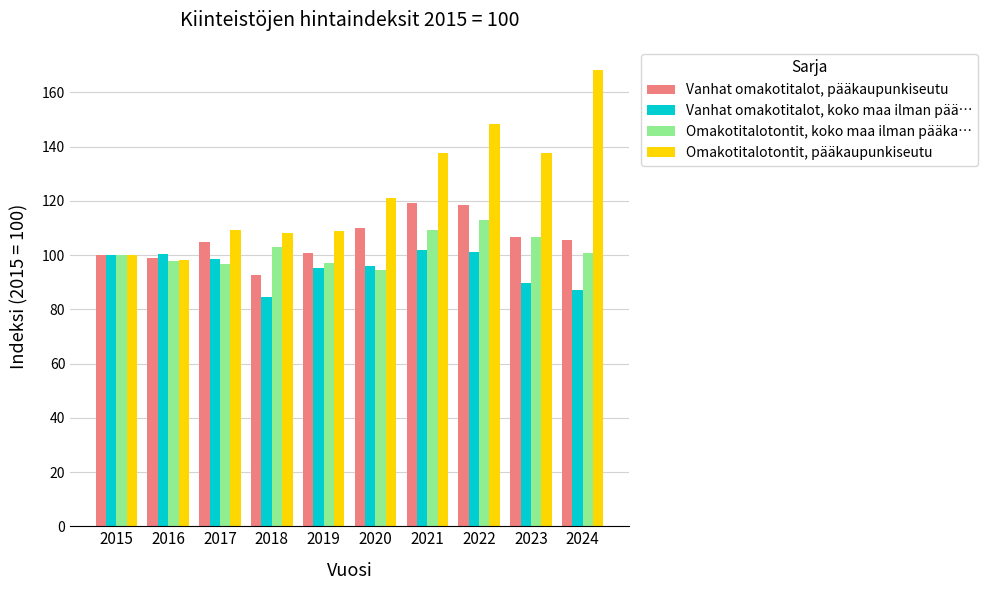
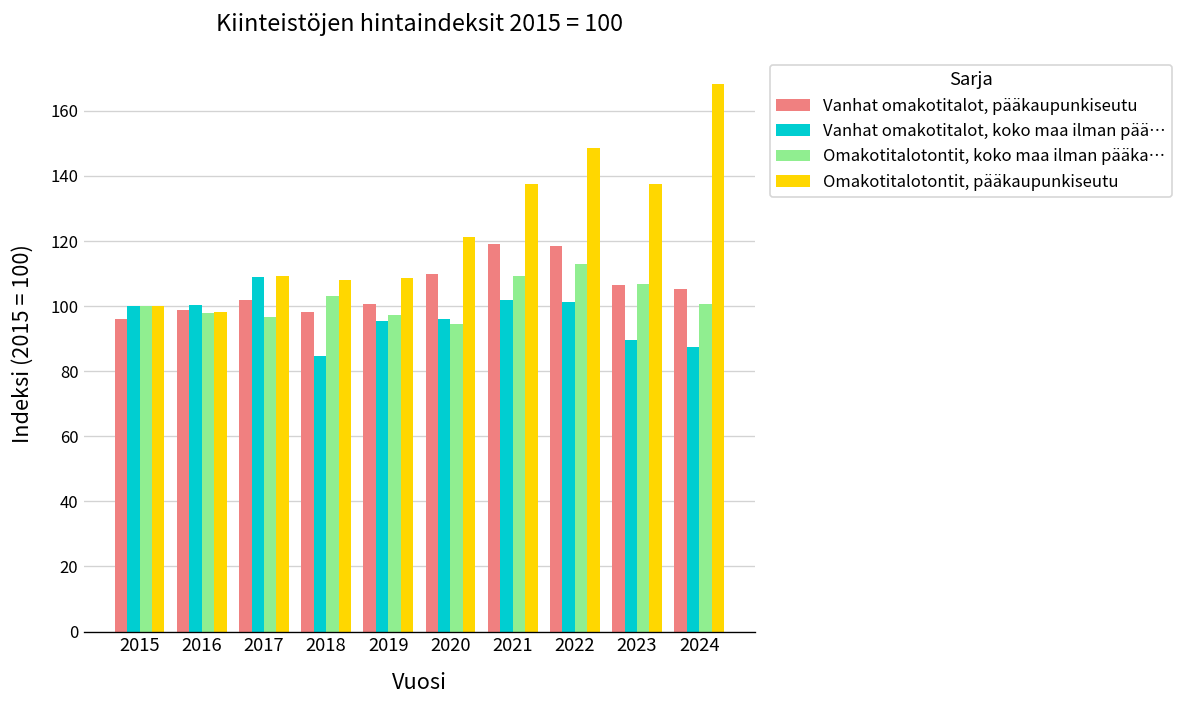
Vanhat omakotitalot, pääkaupunkiseutu, 2015: 100 -> 96
Vanhat omakotitalot, pääkaupunkiseutu, 2017: 105 -> 102
Vanhat omakotitalot, koko maa ilman pää…, 2017: 99 -> 109
Vanhat omakotitalot, pääkaupunkiseutu, 2018: 93 -> 98
